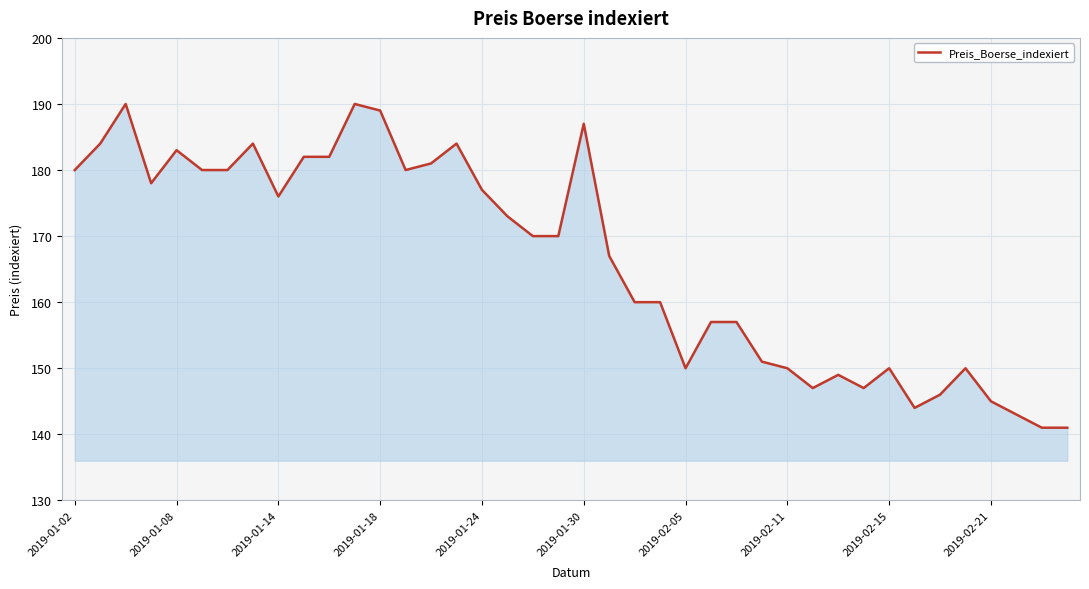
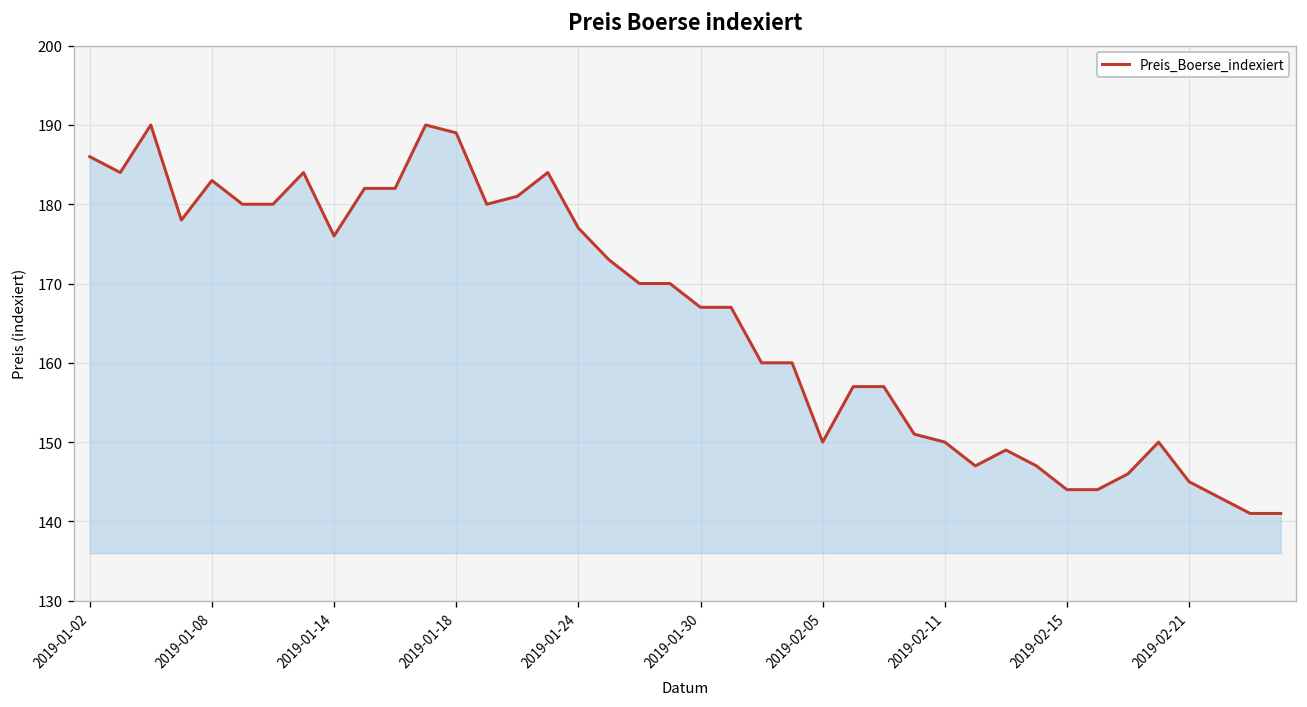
2019-01-02: 180 -> 186
2019-01-30: 187 -> 167
2019-02-15: 150 -> 144
